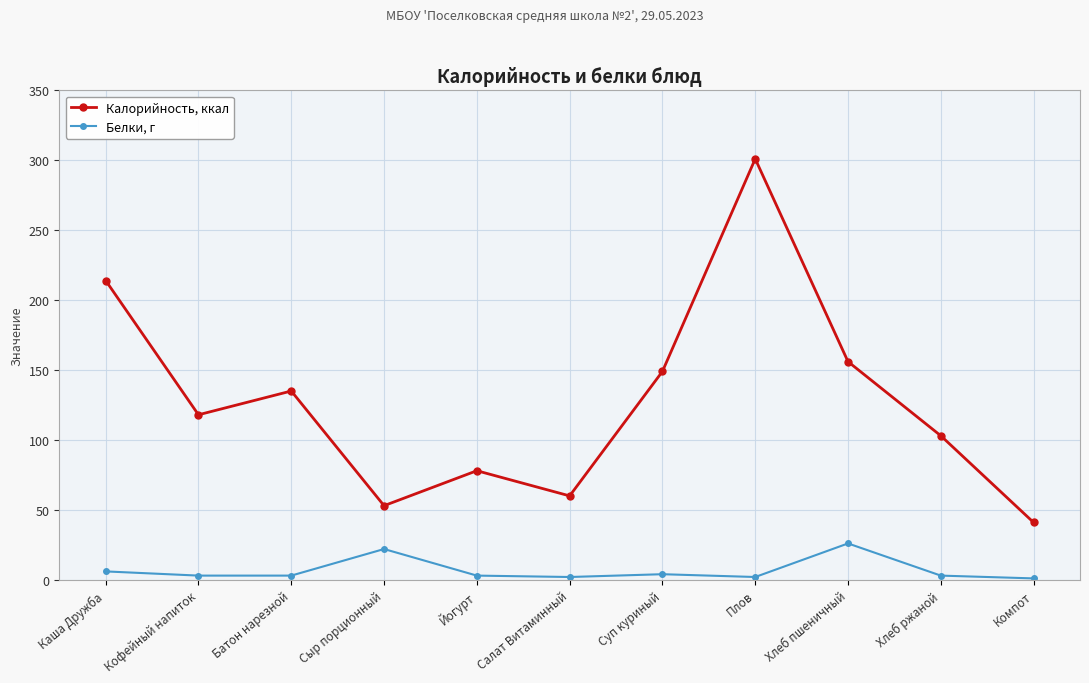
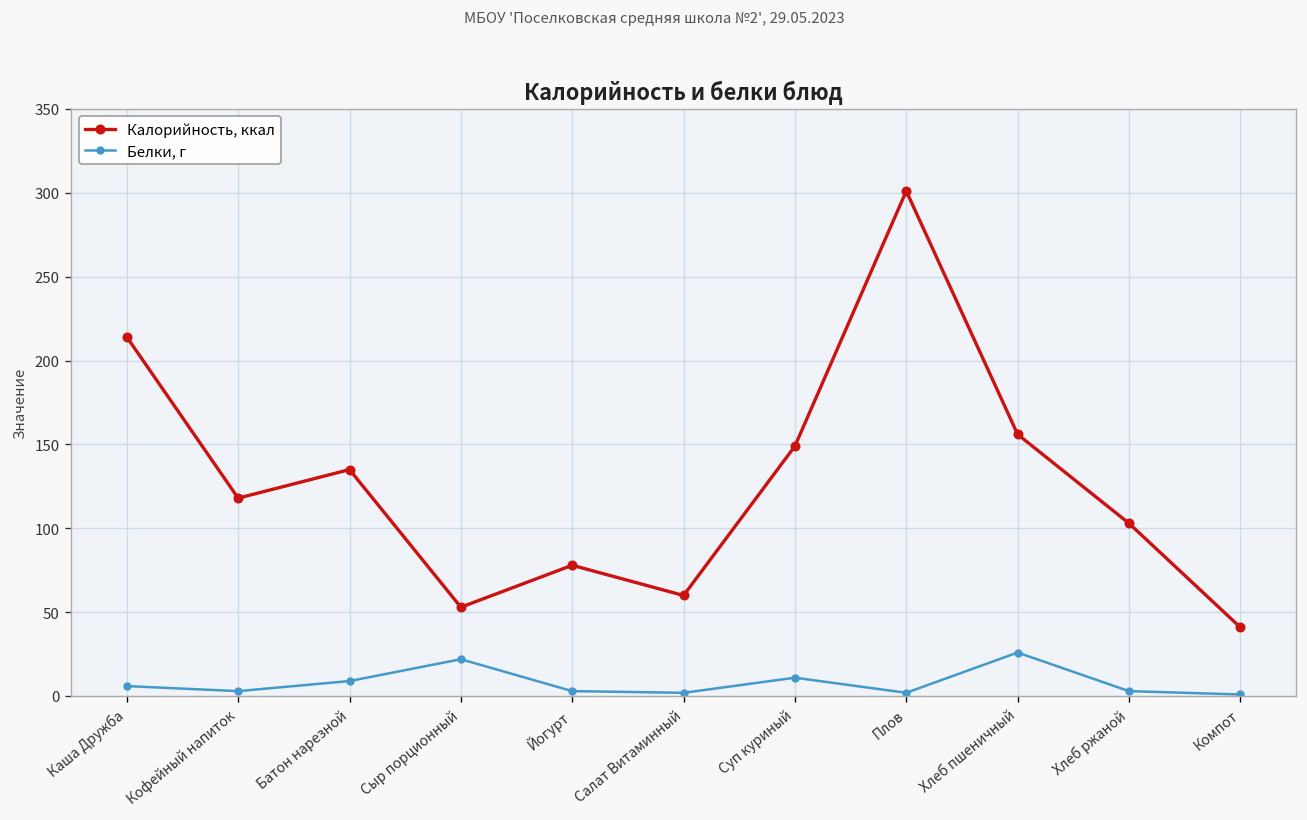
Белки, г, Батон нарезной: 3 -> 9
Белки, г, Суп куриный: 4 -> 11
